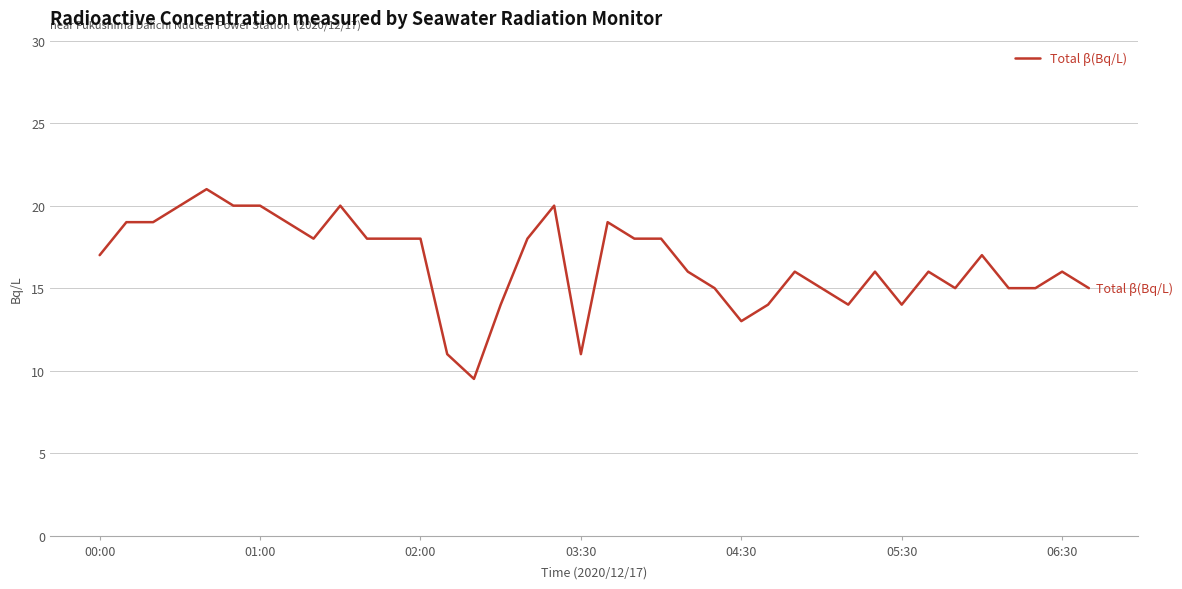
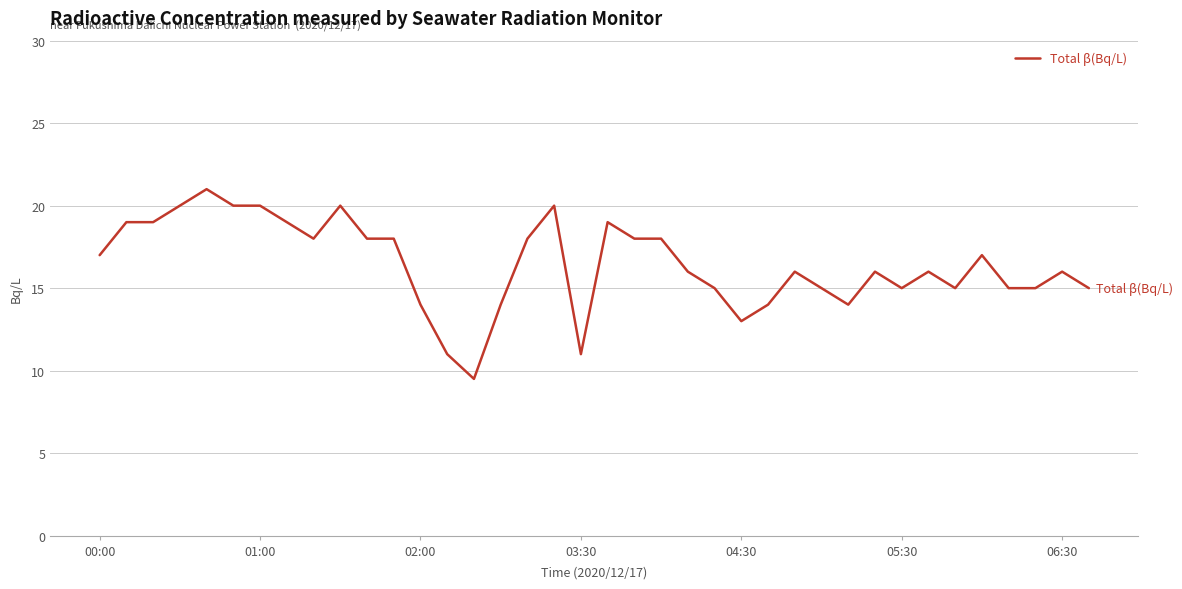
02:00: 18 -> 14
05:30: 14 -> 15
